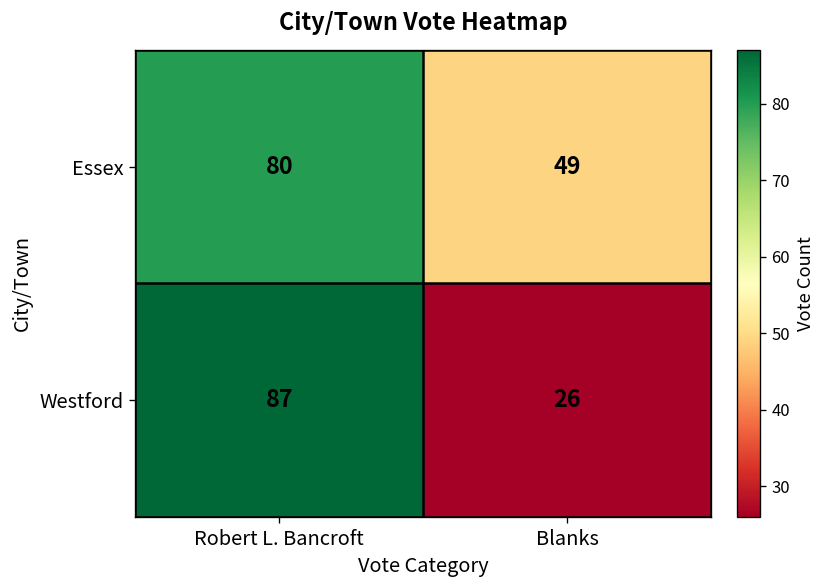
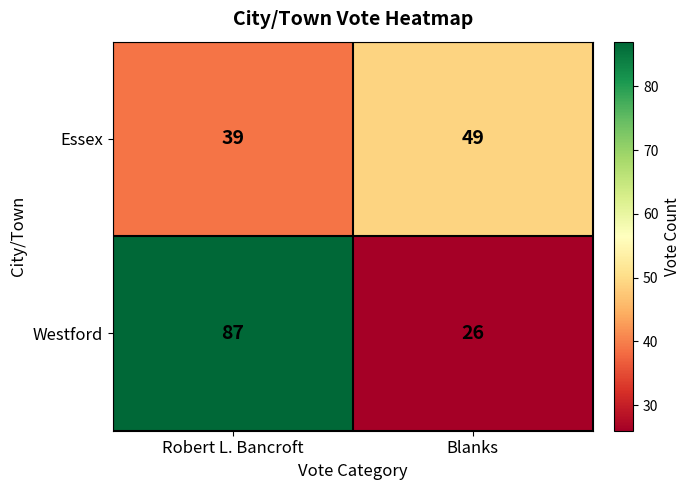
Essex, Robert L. Bancroft: 80 -> 39
